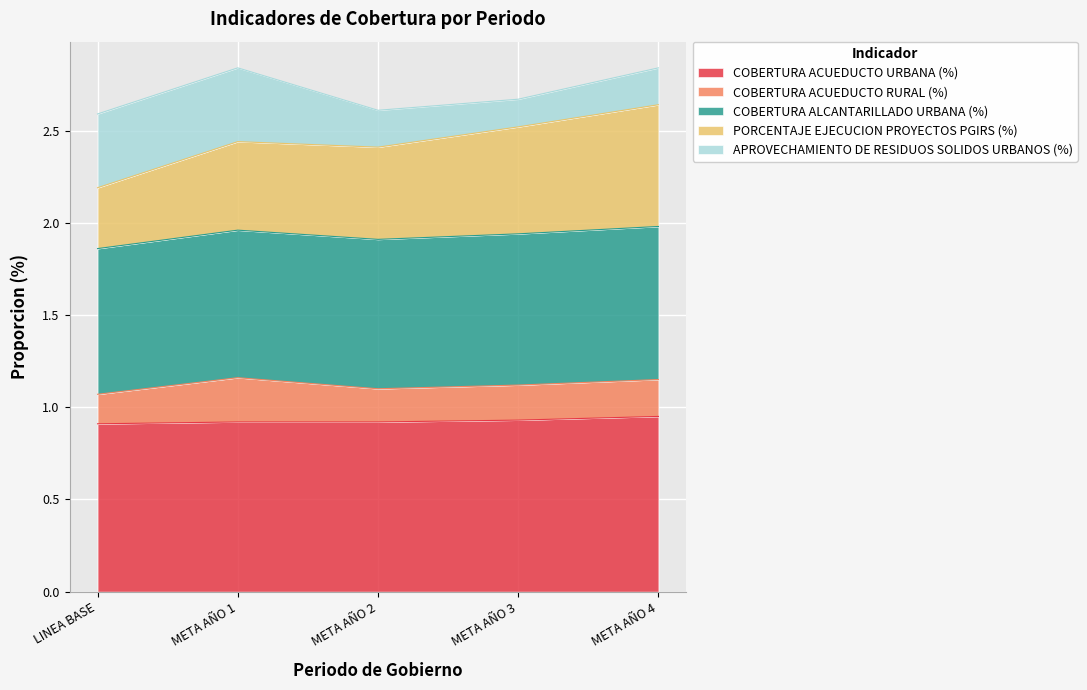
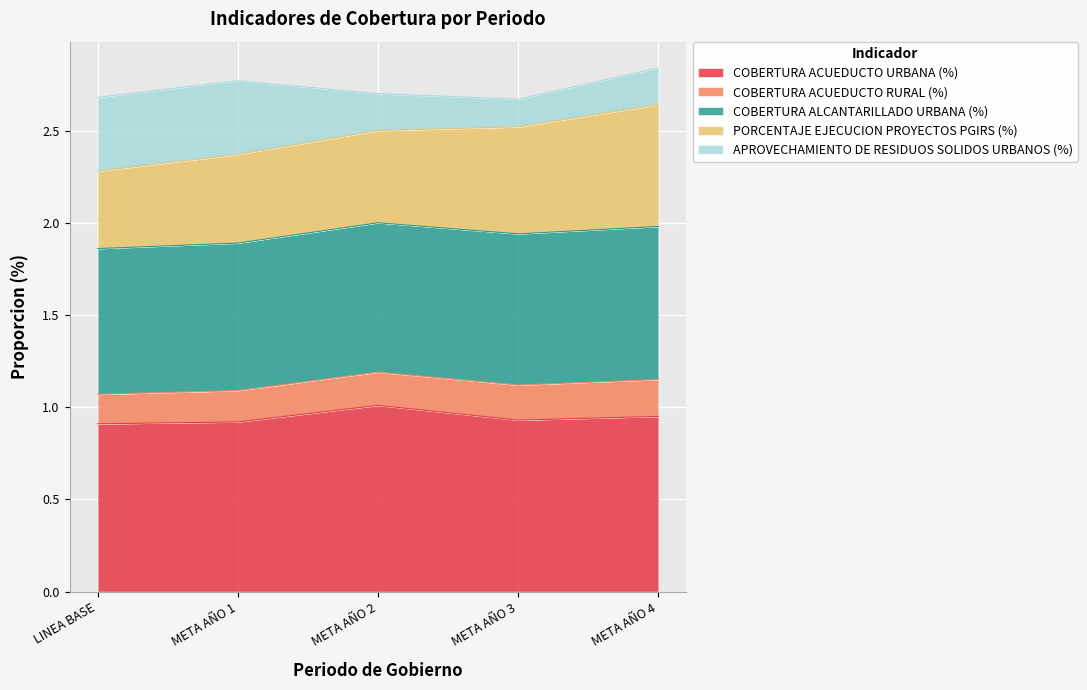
PORCENTAJE EJECUCION PROYECTOS PGIRS (%), LINEA BASE: 0.33 -> 0.42
COBERTURA ACUEDUCTO RURAL (%), META AÑO 1: 0.24 -> 0.17
COBERTURA ACUEDUCTO URBANA (%), META AÑO 2: 0.92 -> 1.01
